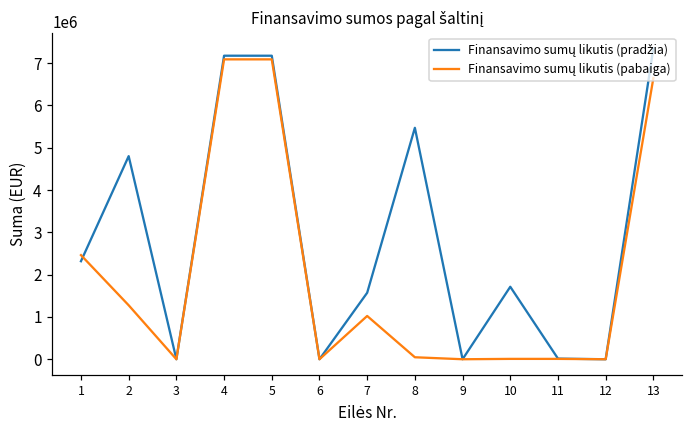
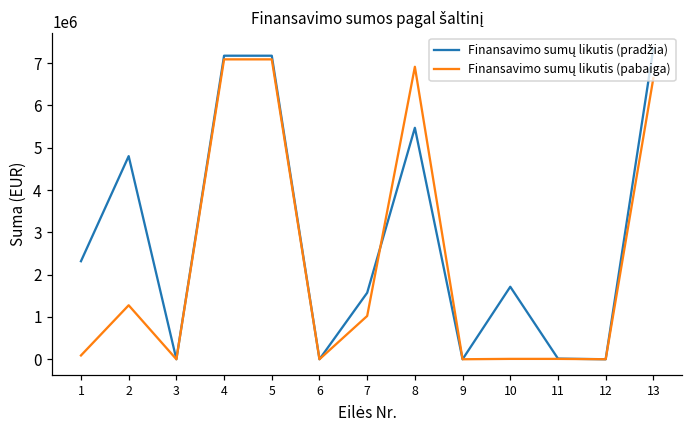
Finansavimo sumų likutis (pabaiga), 1: 2500000 -> 100000
Finansavimo sumų likutis (pabaiga), 8: 0 -> 6900000
